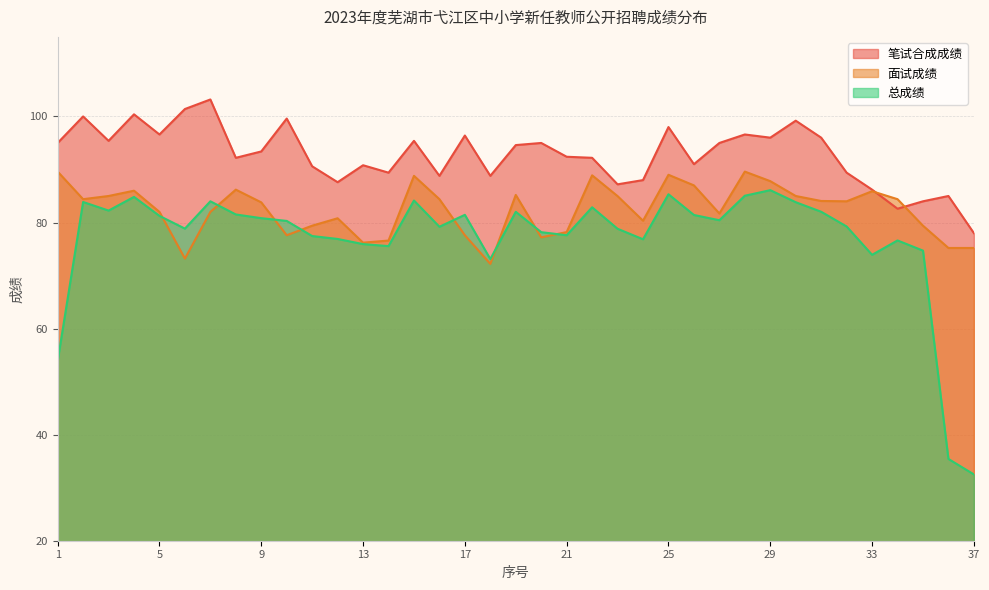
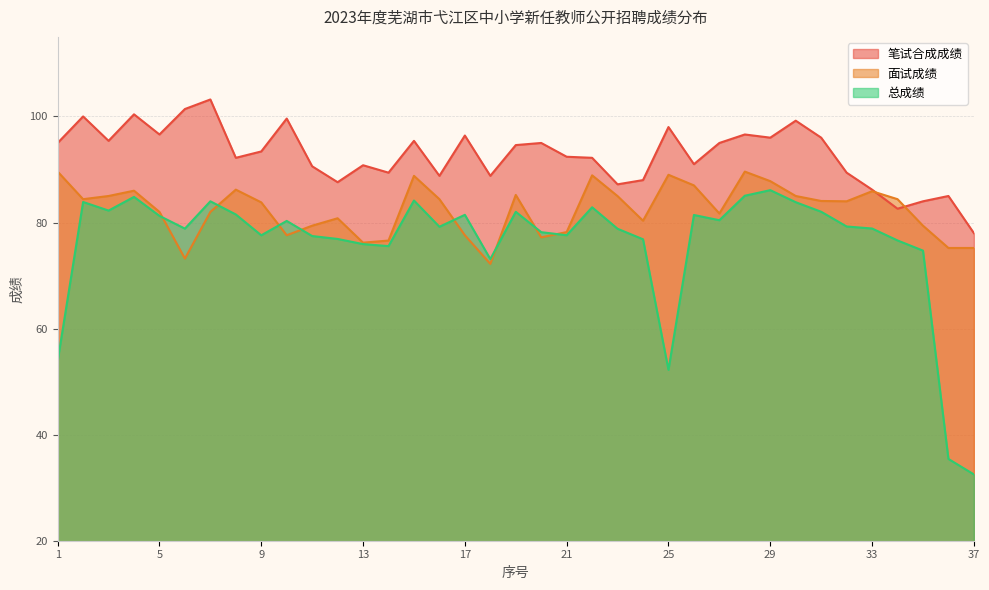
总成绩, 9: 81 -> 78
总成绩, 25: 85 -> 52
总成绩, 33: 74 -> 79
